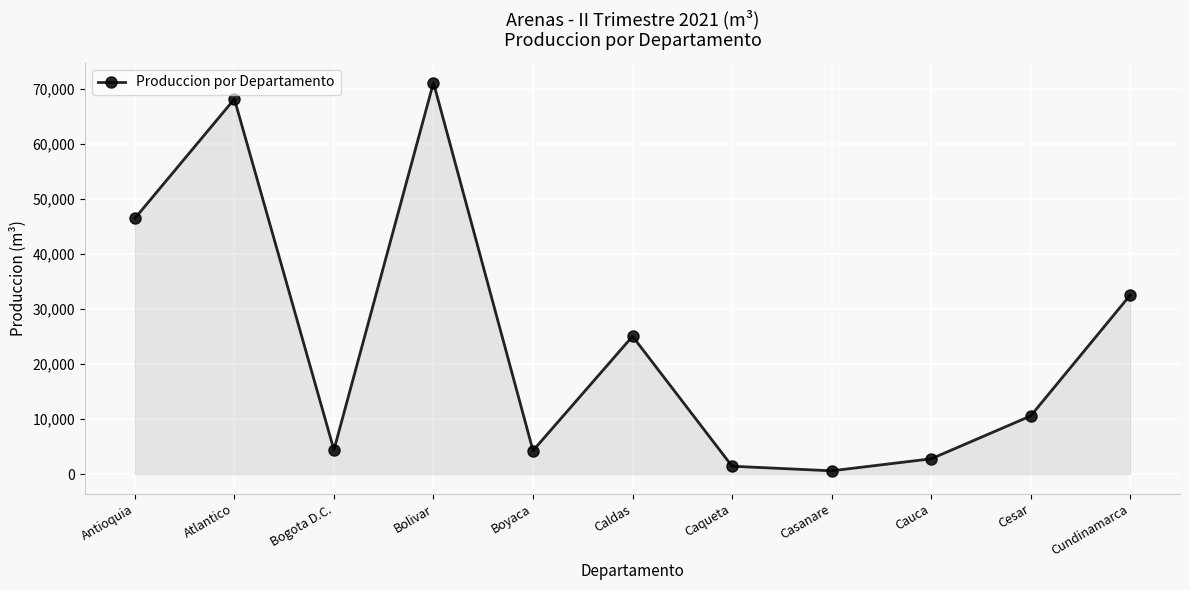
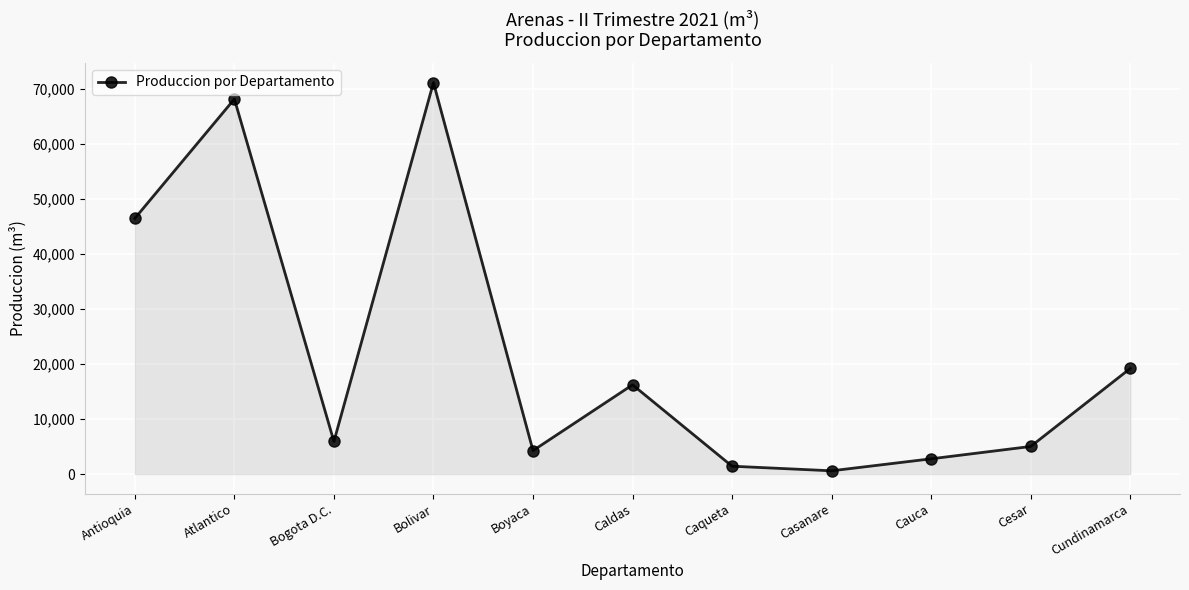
Bogota D.C.: 4,000 -> 6,000
Caldas: 25,000 -> 16,000
Cesar: 11,000 -> 5,000
Cundinamarca: 33,000 -> 19,000
